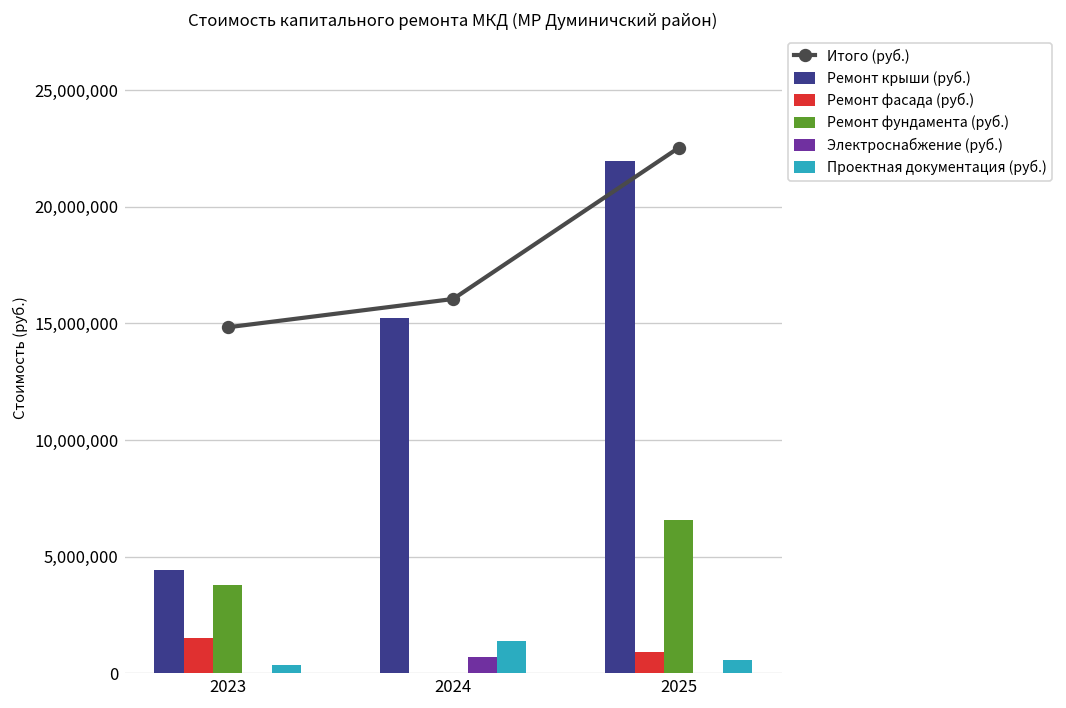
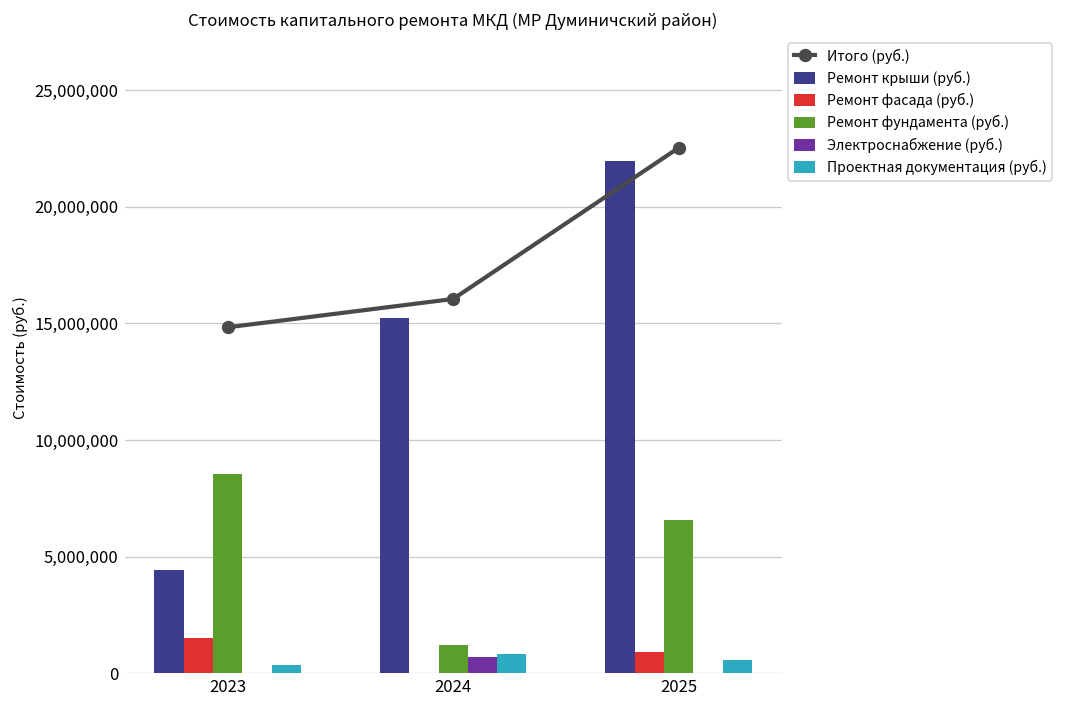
Ремонт фундамента (руб.), 2023: 3,800,000 -> 8,600,000
Ремонт фундамента (руб.), 2024: 0 -> 1,200,000
Проектная документация (руб.), 2024: 1,400,000 -> 800,000
